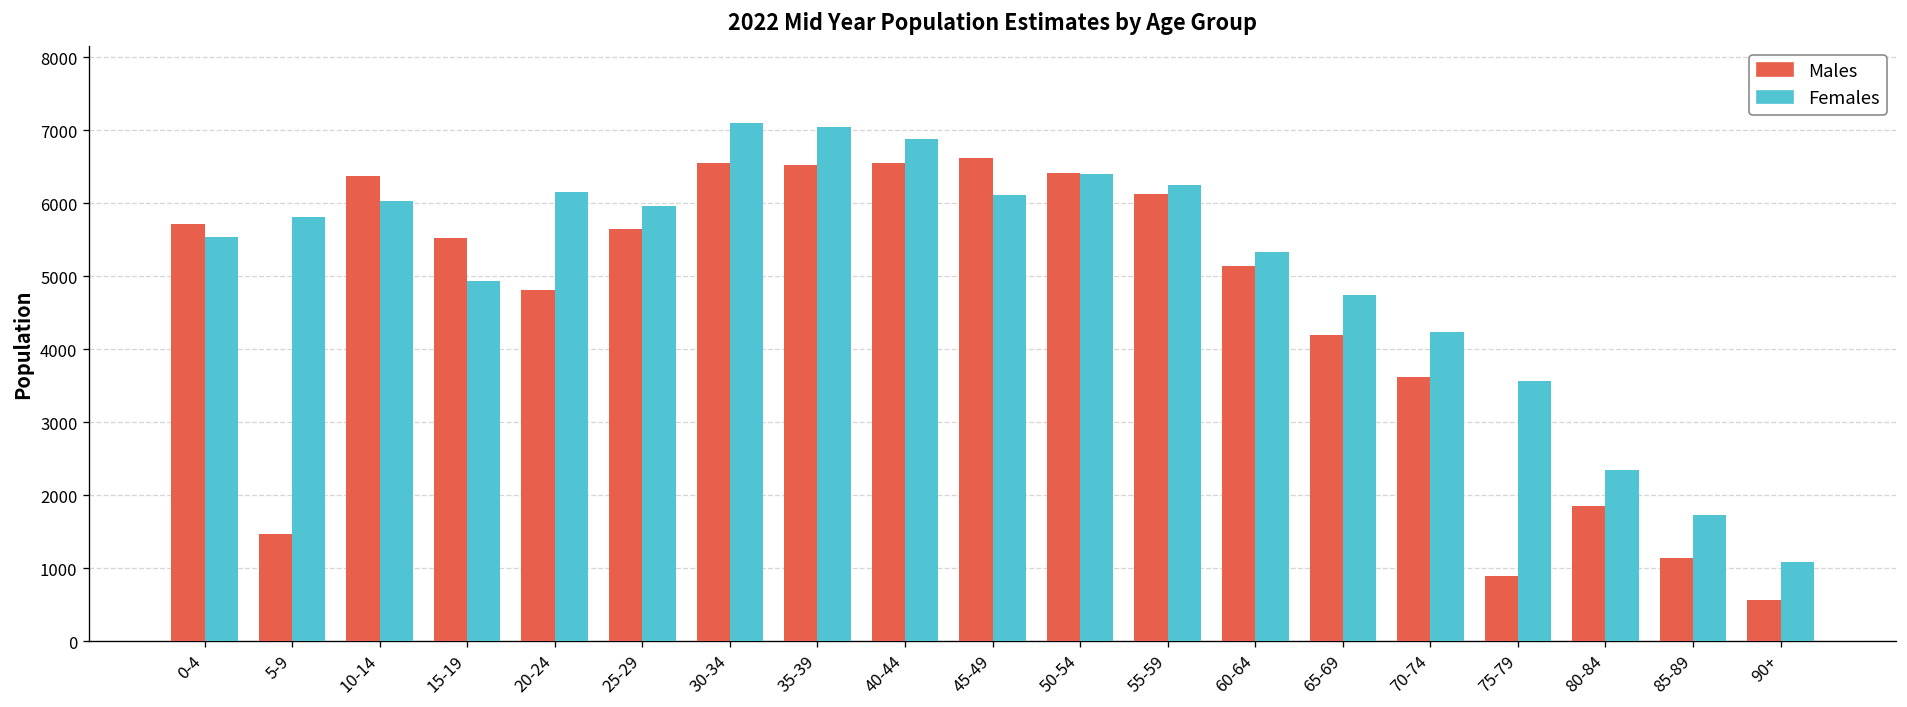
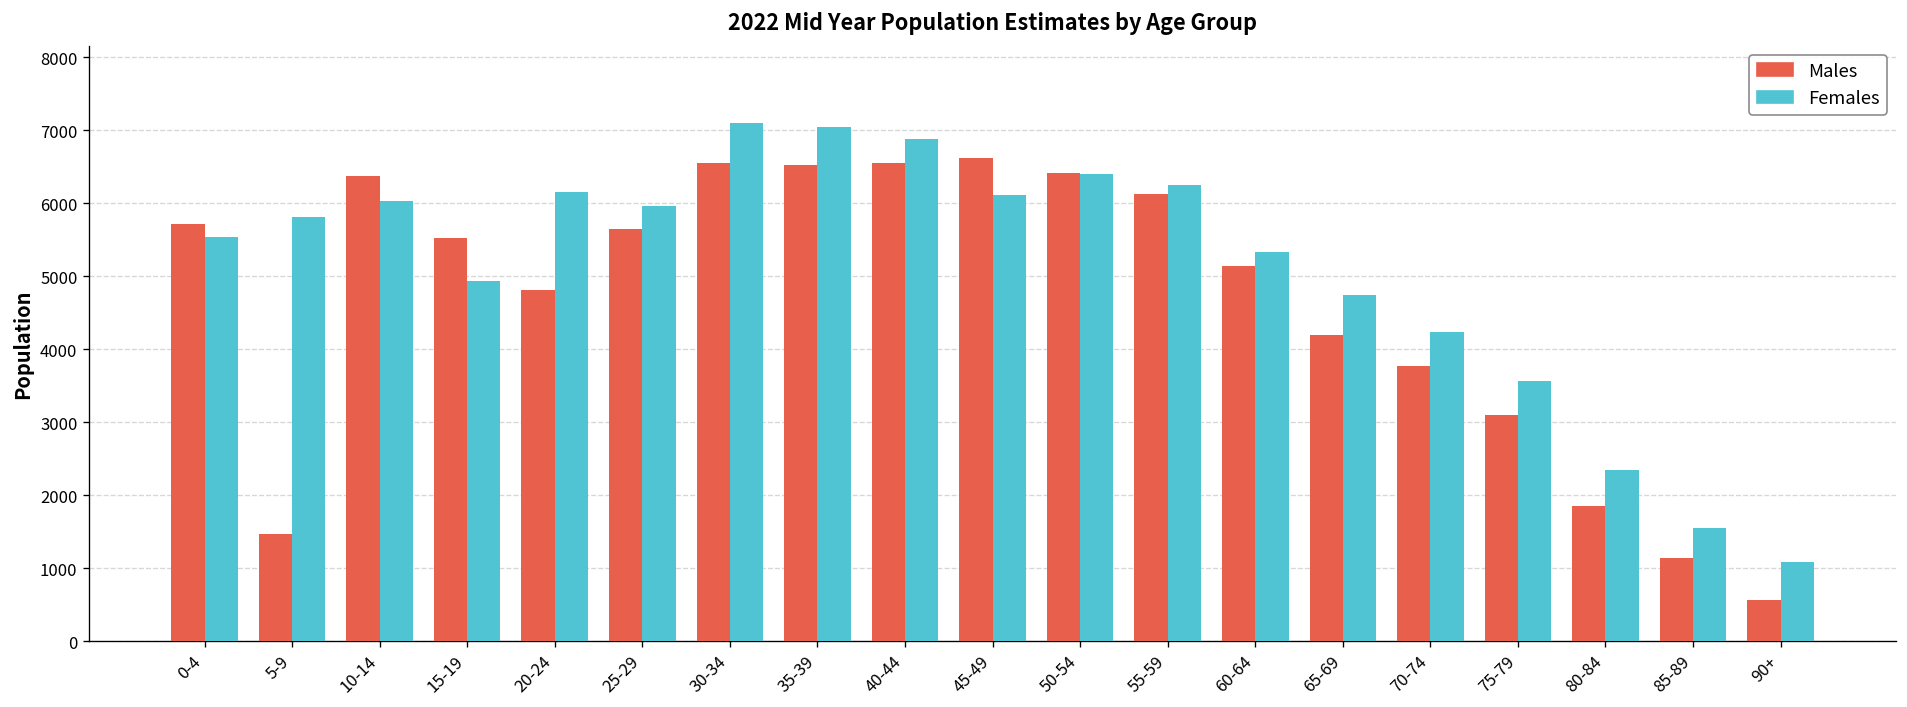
Males, 70-74: 3600 -> 3800
Males, 75-79: 900 -> 3100
Females, 85-89: 1700 -> 1500
